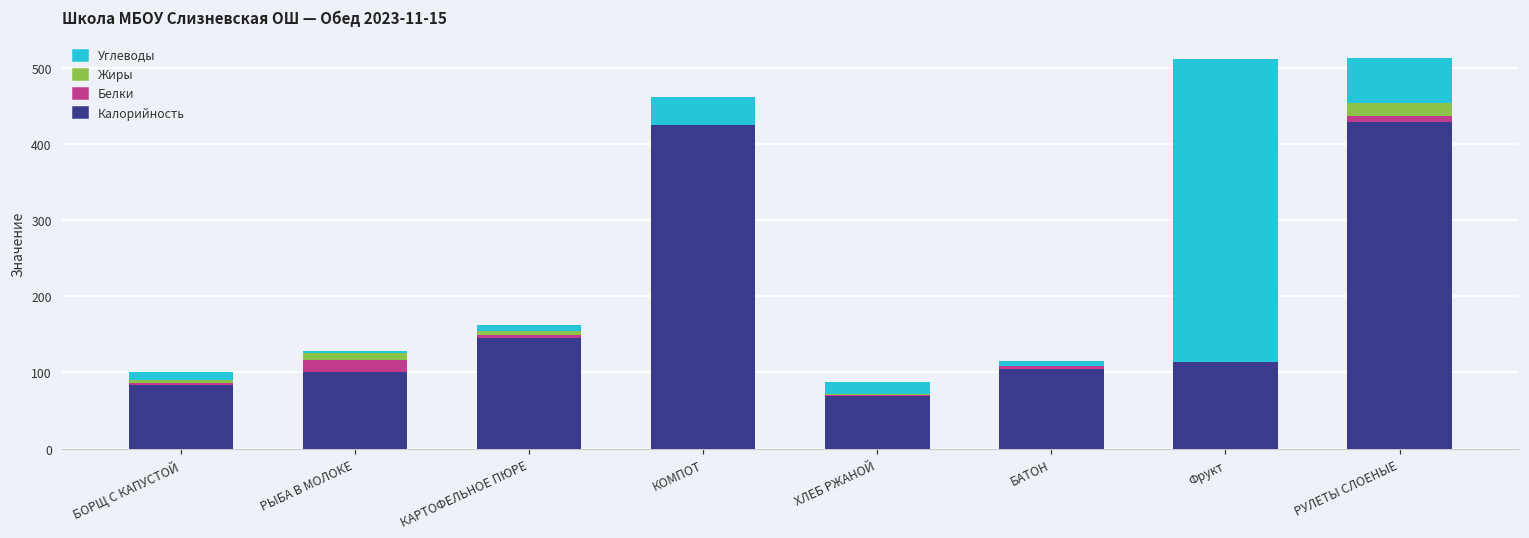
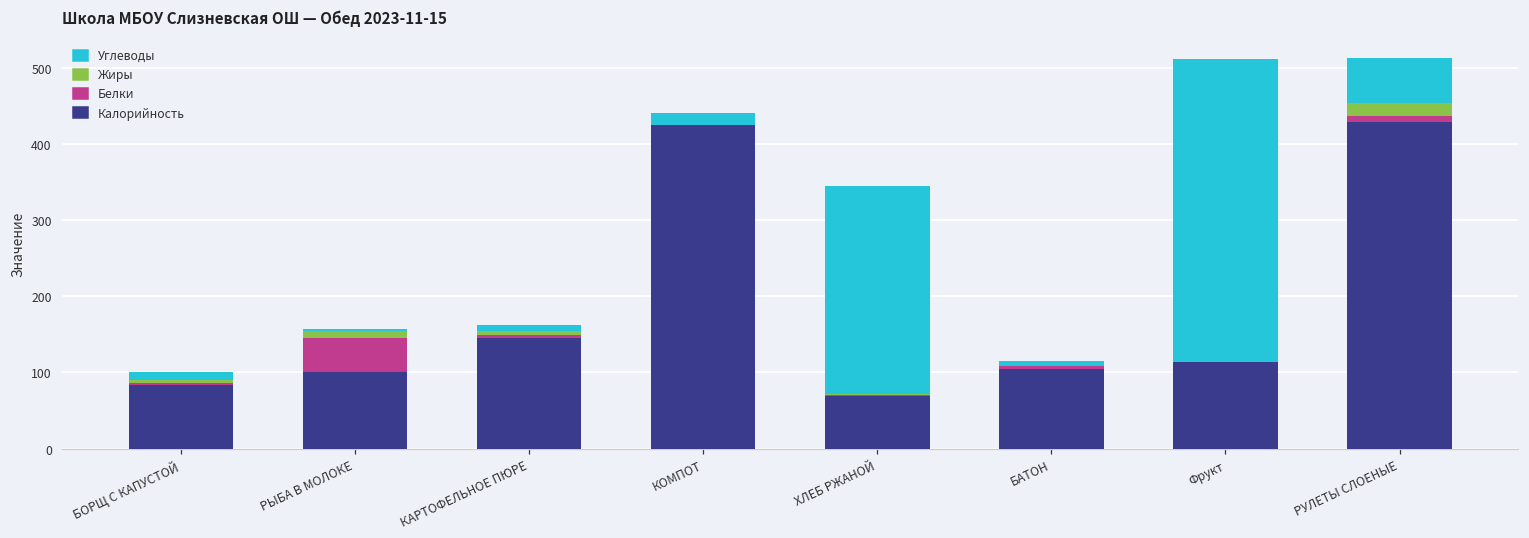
Белки, РЫБА В МОЛОКЕ: 20 -> 40
Углеводы, КОМПОТ: 40 -> 20
Углеводы, ХЛЕБ РЖАНОЙ: 20 -> 270
